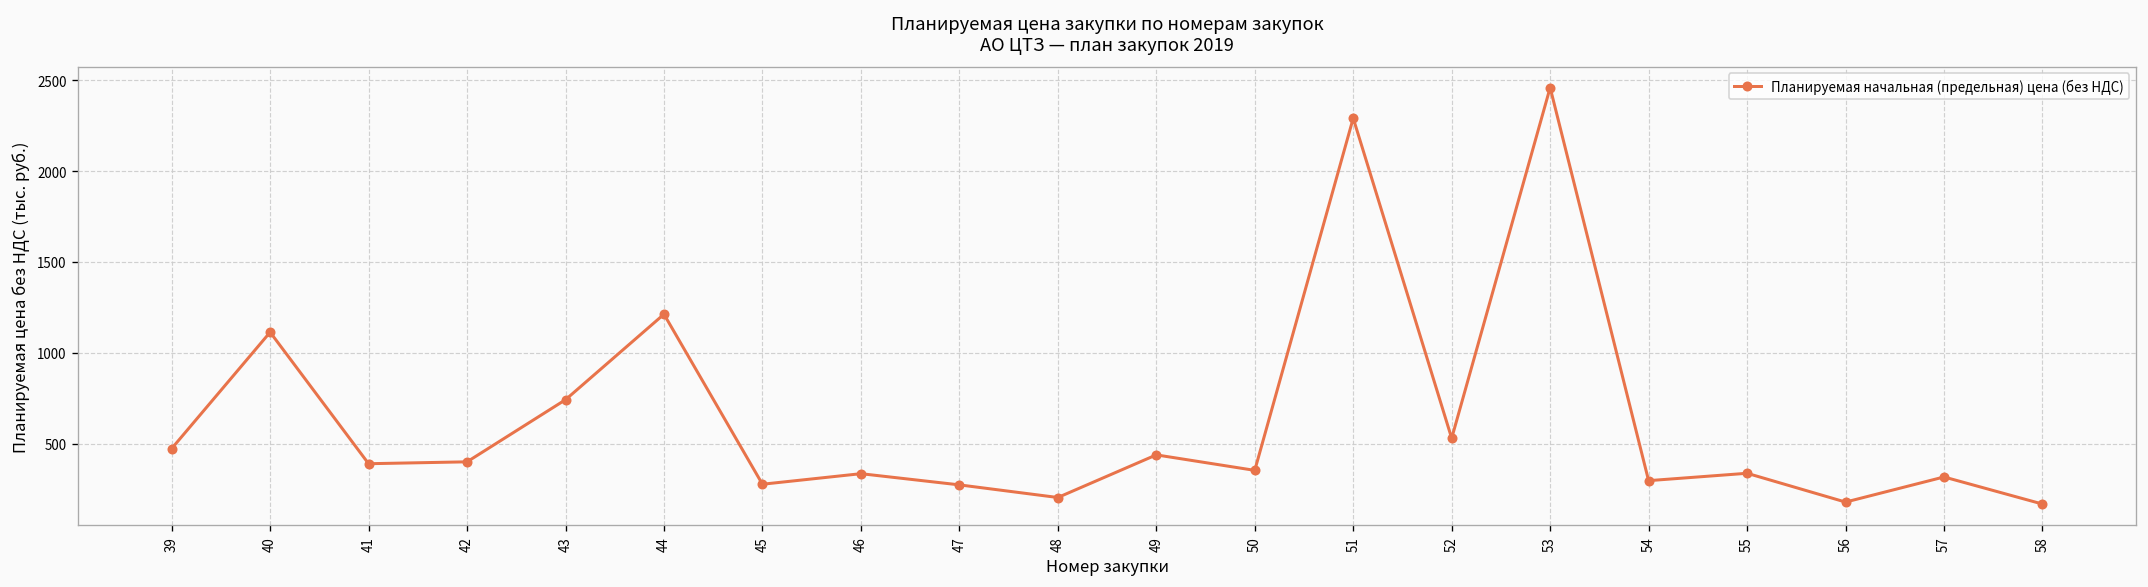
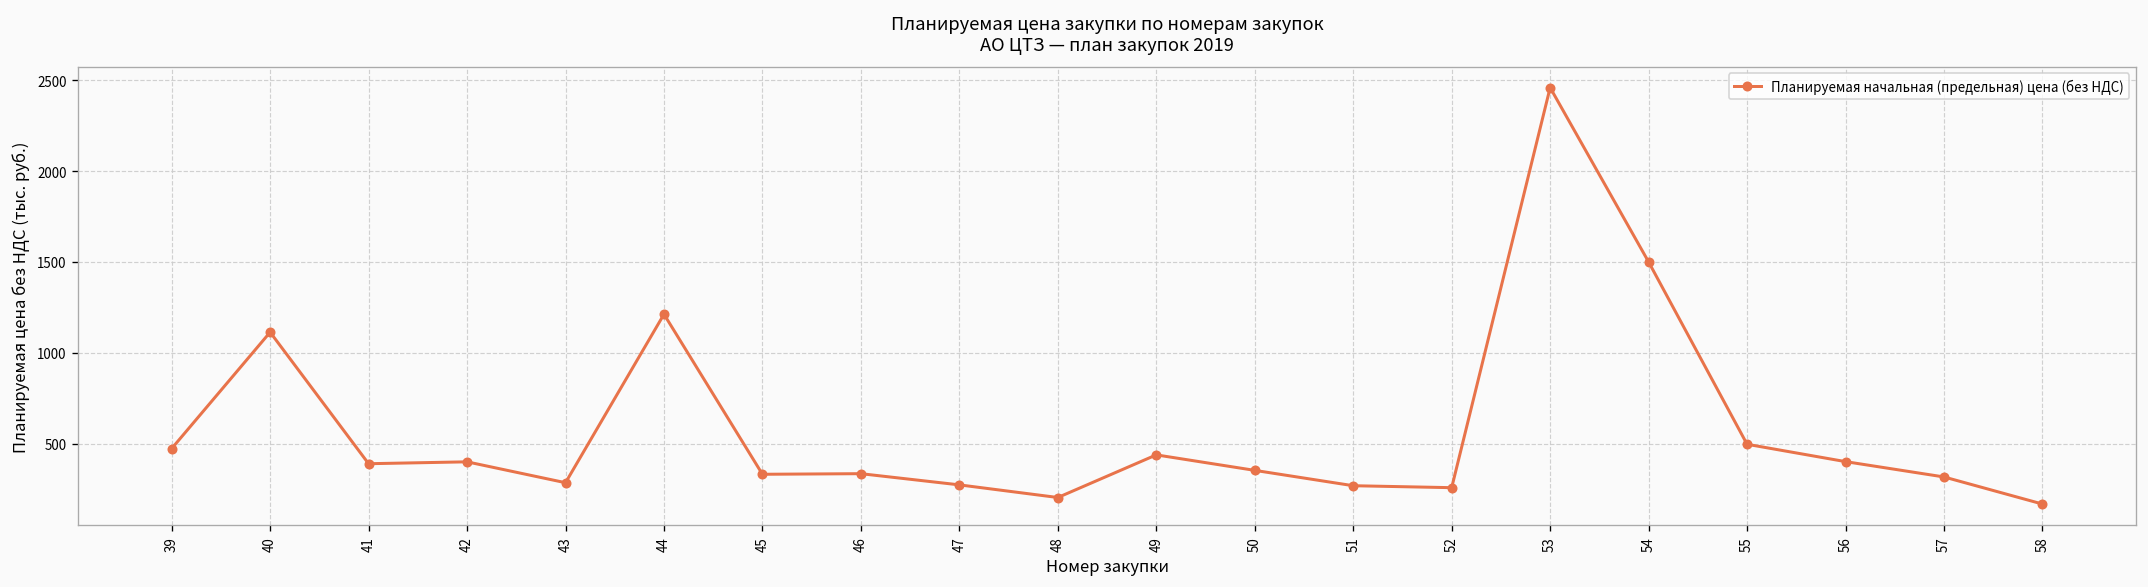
43: 740 -> 280
45: 280 -> 330
51: 2290 -> 270
52: 530 -> 260
54: 300 -> 1500
55: 340 -> 500
56: 180 -> 400
